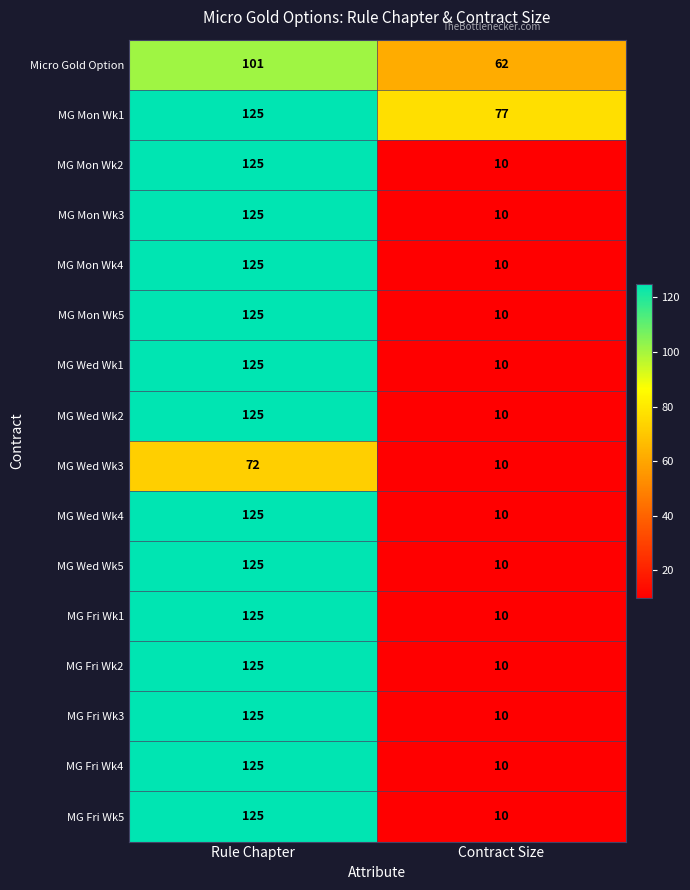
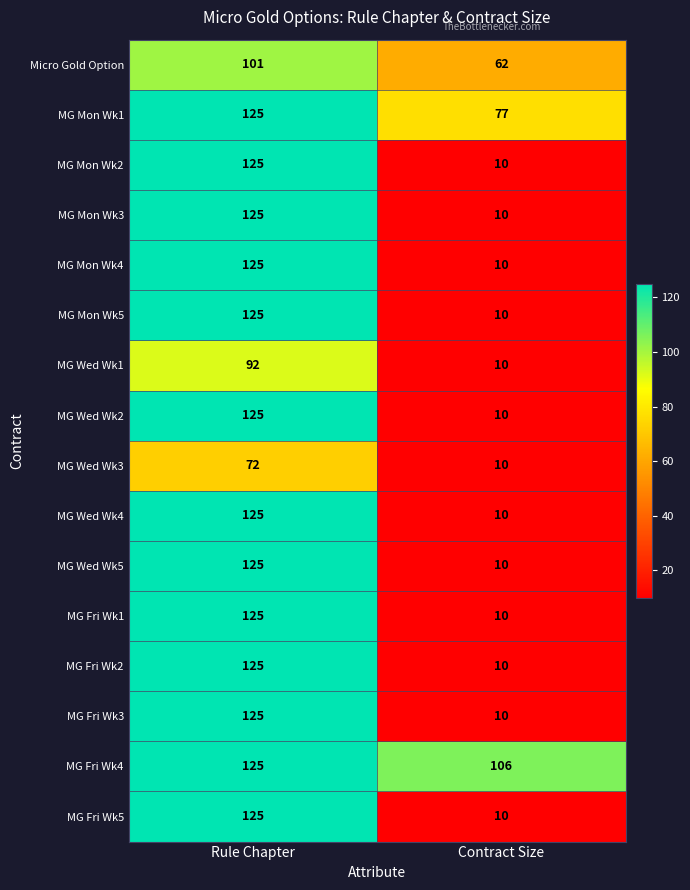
MG Wed Wk1, Rule Chapter: 125 -> 92
MG Fri Wk4, Contract Size: 10 -> 106
